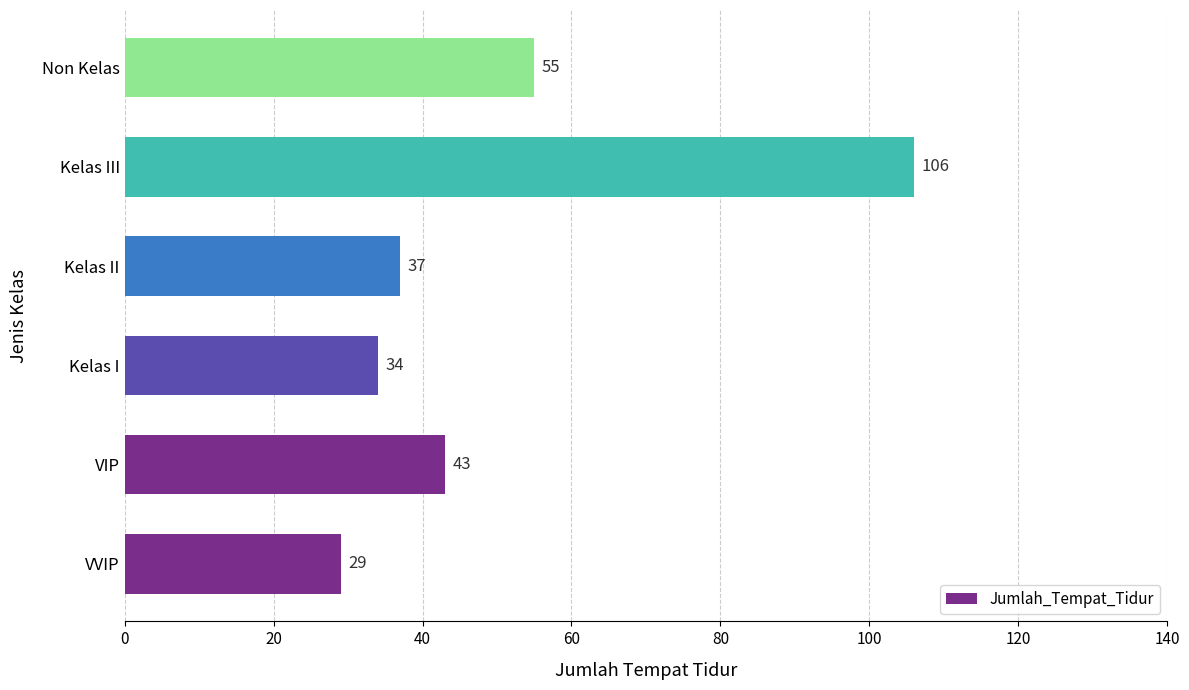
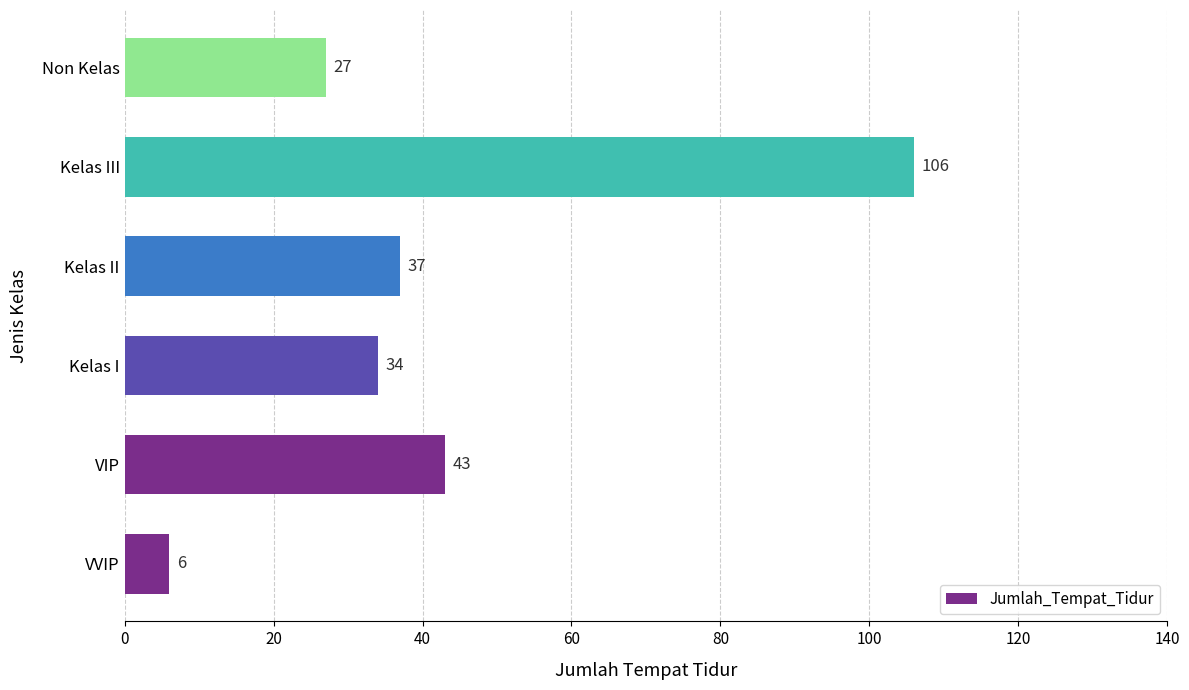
Non Kelas: 55 -> 27
VVIP: 29 -> 6
